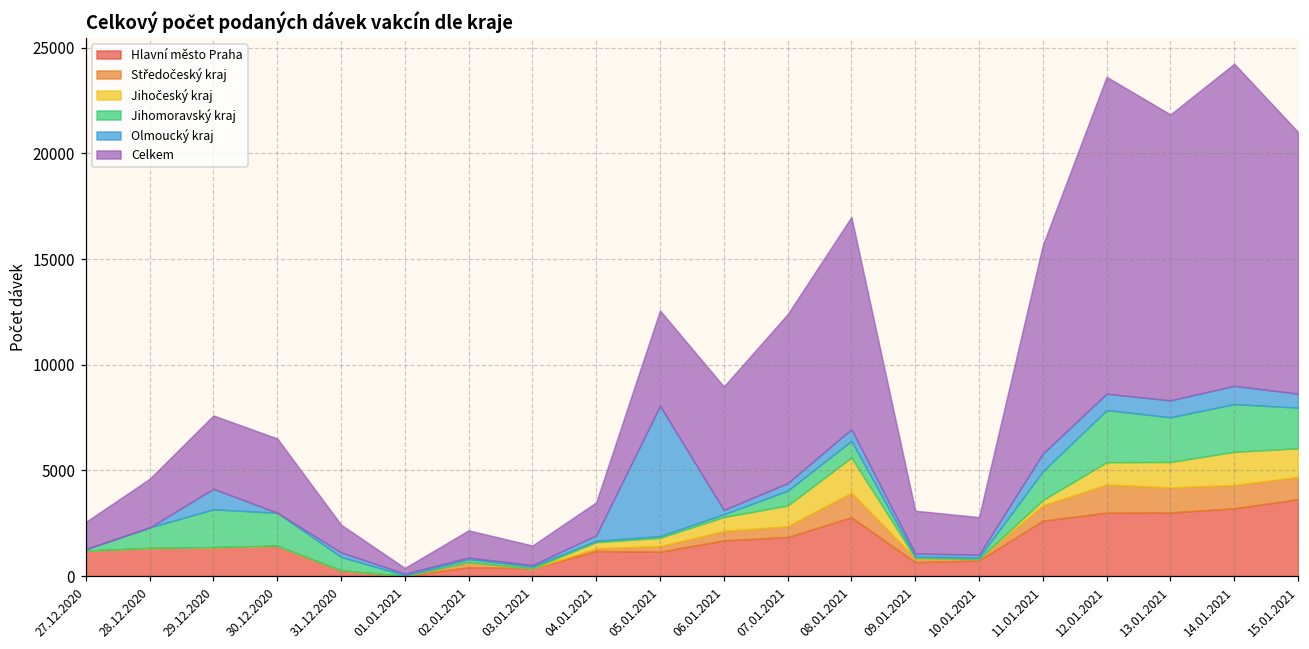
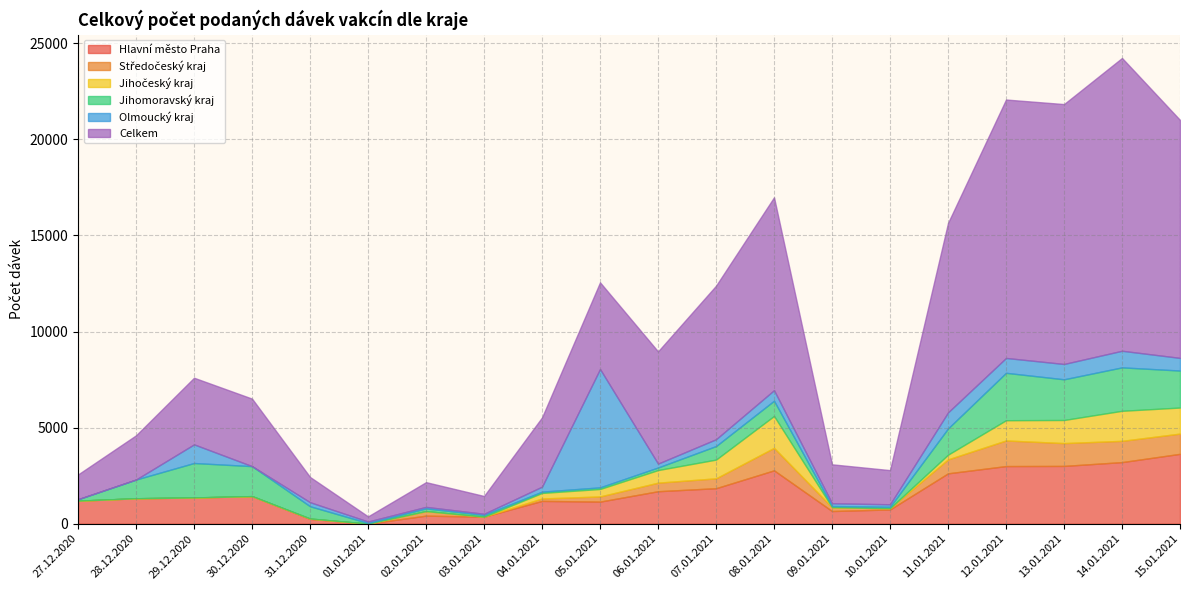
Celkem, 04.01.2021: 1600 -> 3600
Celkem, 12.01.2021: 15000 -> 13400
